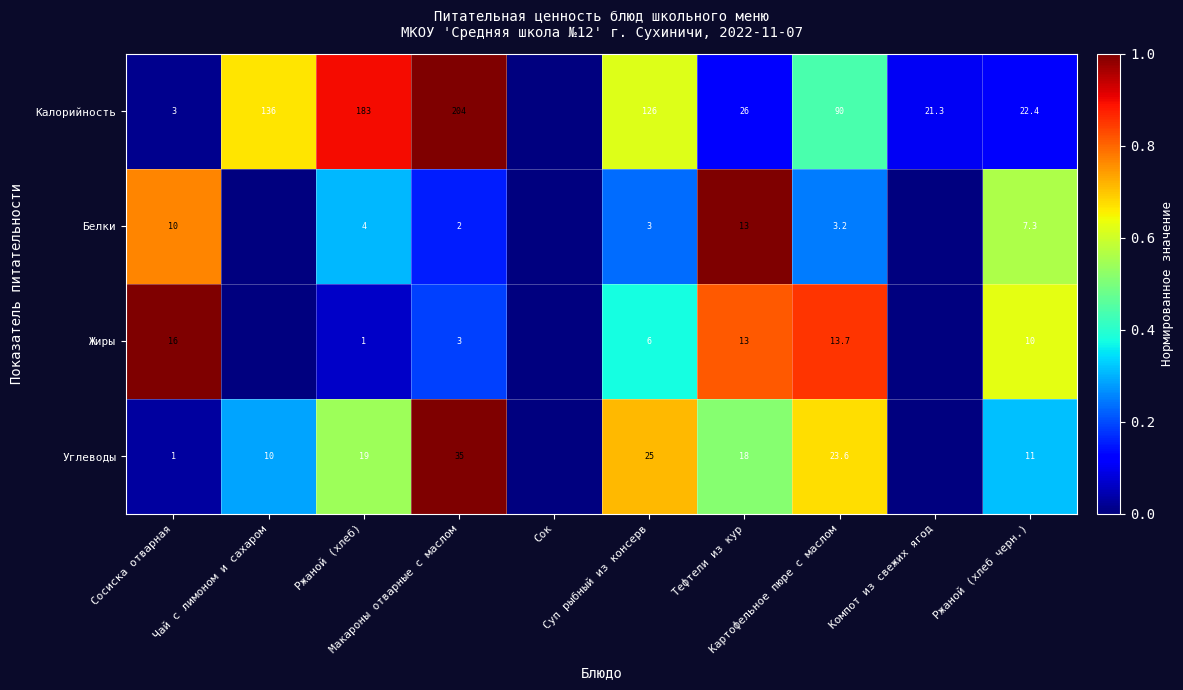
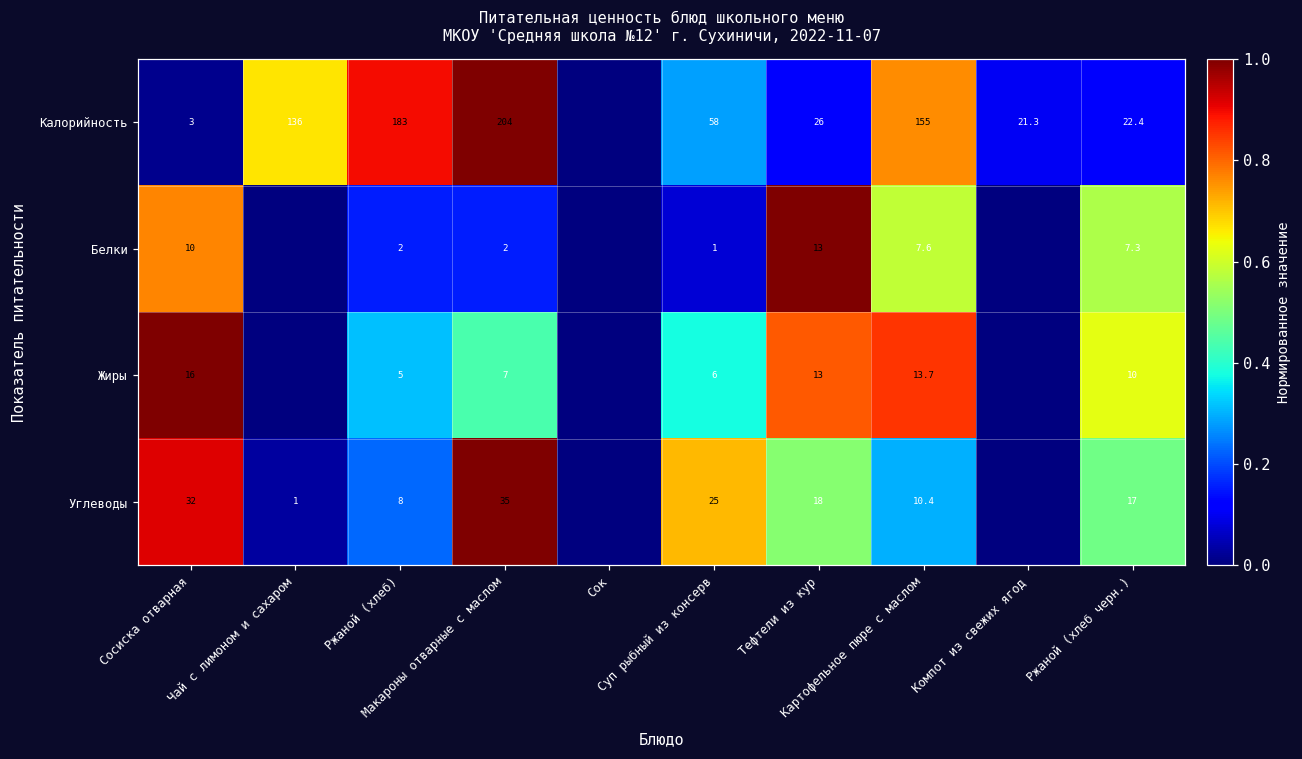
Калорийность, Суп рыбный из консерв: 126 -> 58
Калорийность, Картофельное пюре с маслом: 90 -> 155
Белки, Ржаной (хлеб): 4 -> 2
Белки, Суп рыбный из консерв: 3 -> 1
Белки, Картофельное пюре с маслом: 3.2 -> 7.6
Жиры, Ржаной (хлеб): 1 -> 5
Жиры, Макароны отварные с маслом: 3 -> 7
Углеводы, Сосиска отварная: 1 -> 32
Углеводы, Чай с лимоном и сахаром: 10 -> 1
Углеводы, Ржаной (хлеб): 19 -> 8
Углеводы, Картофельное пюре с маслом: 23.6 -> 10.4
Углеводы, Ржаной (хлеб черн.): 11 -> 17
